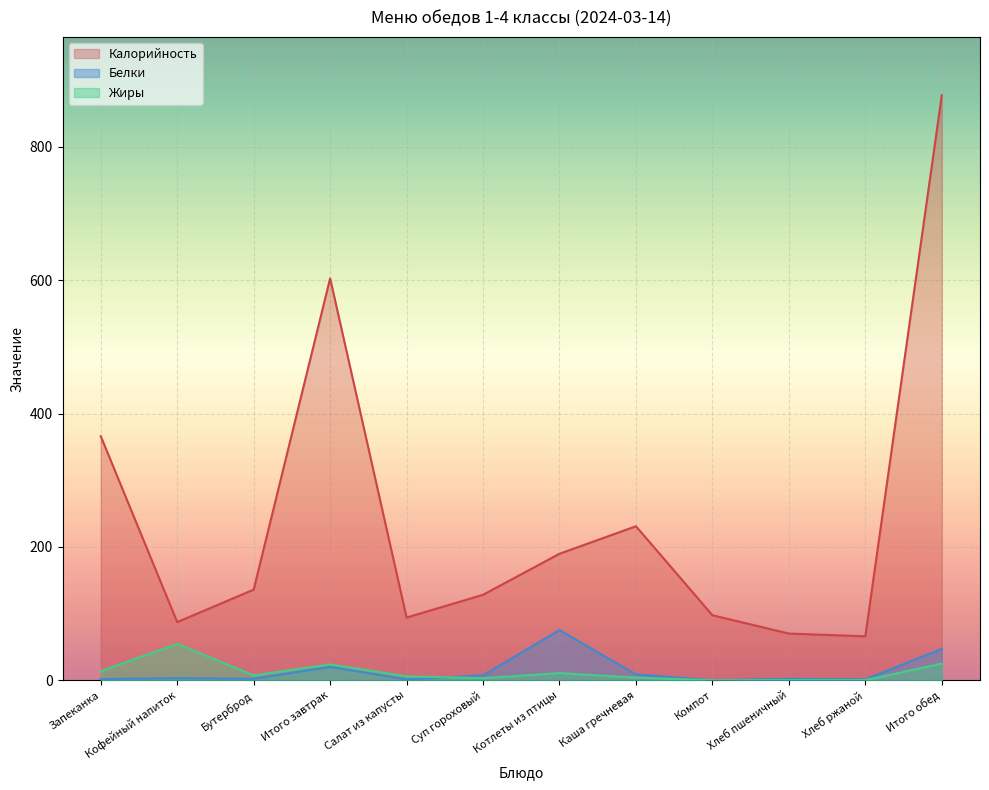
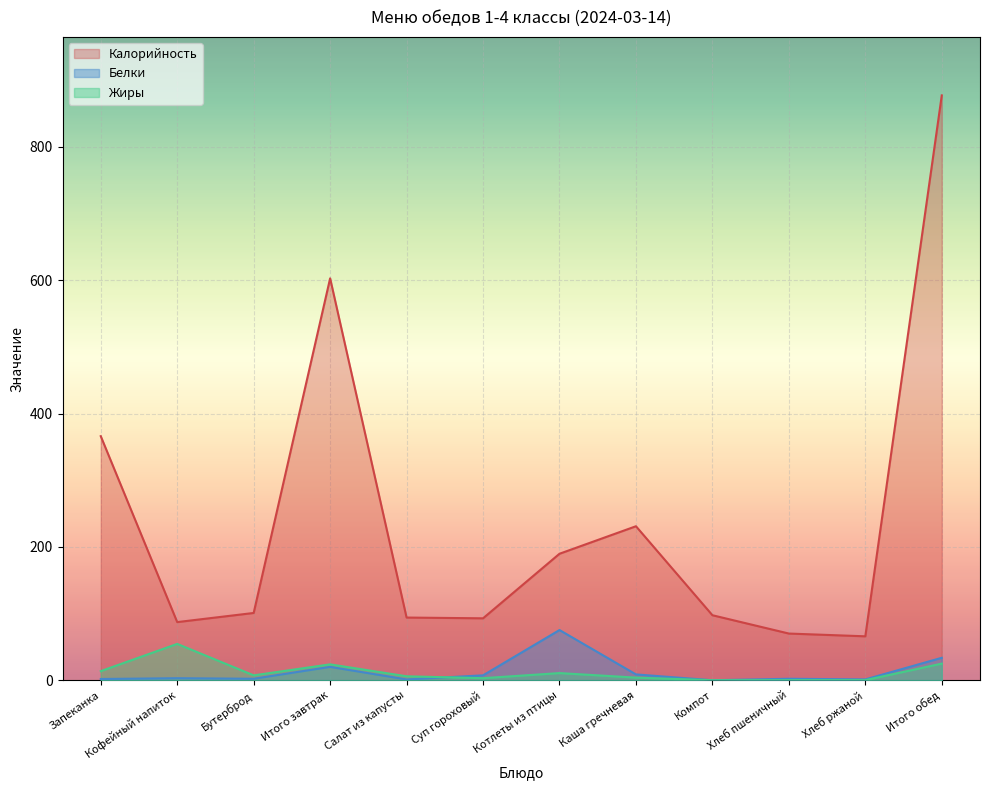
Калорийность, Бутерброд: 140 -> 100
Калорийность, Суп гороховый: 130 -> 90
Белки, Итого обед: 50 -> 30
